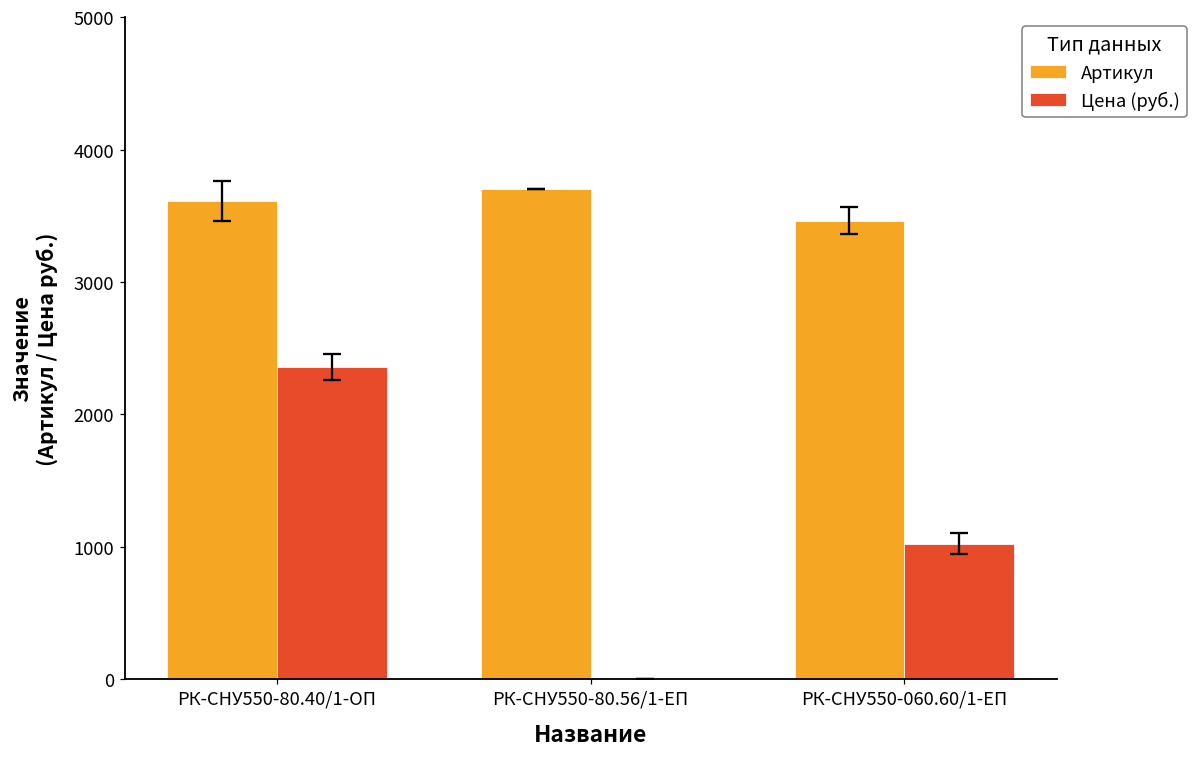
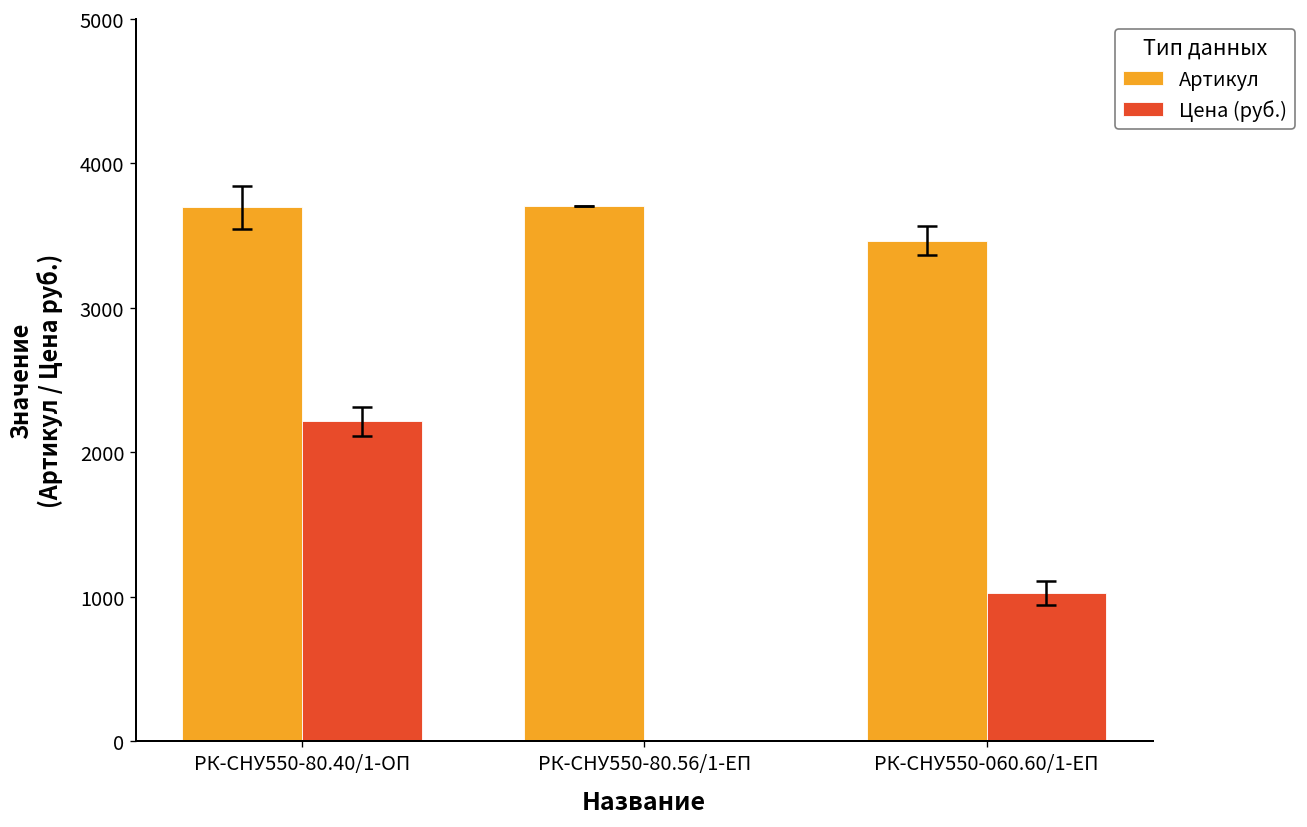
Артикул, РК-СНУ550-80.40/1-ОП: 3610 -> 3690
Цена (руб.), РК-СНУ550-80.40/1-ОП: 2360 -> 2210
